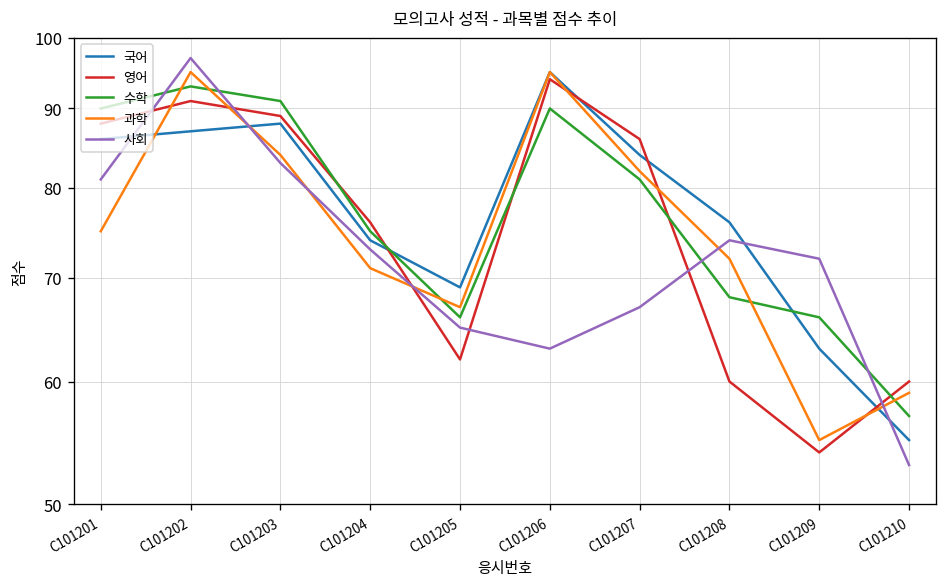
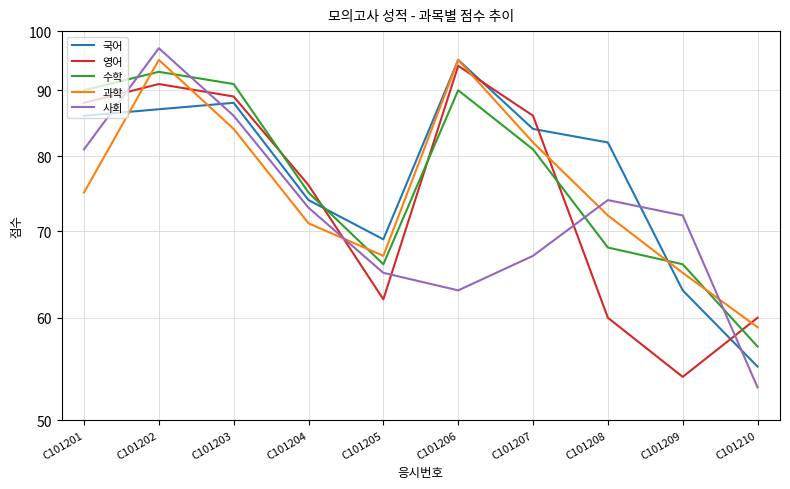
사회, C101203: 83 -> 86
국어, C101208: 76 -> 82
과학, C101209: 55 -> 65
